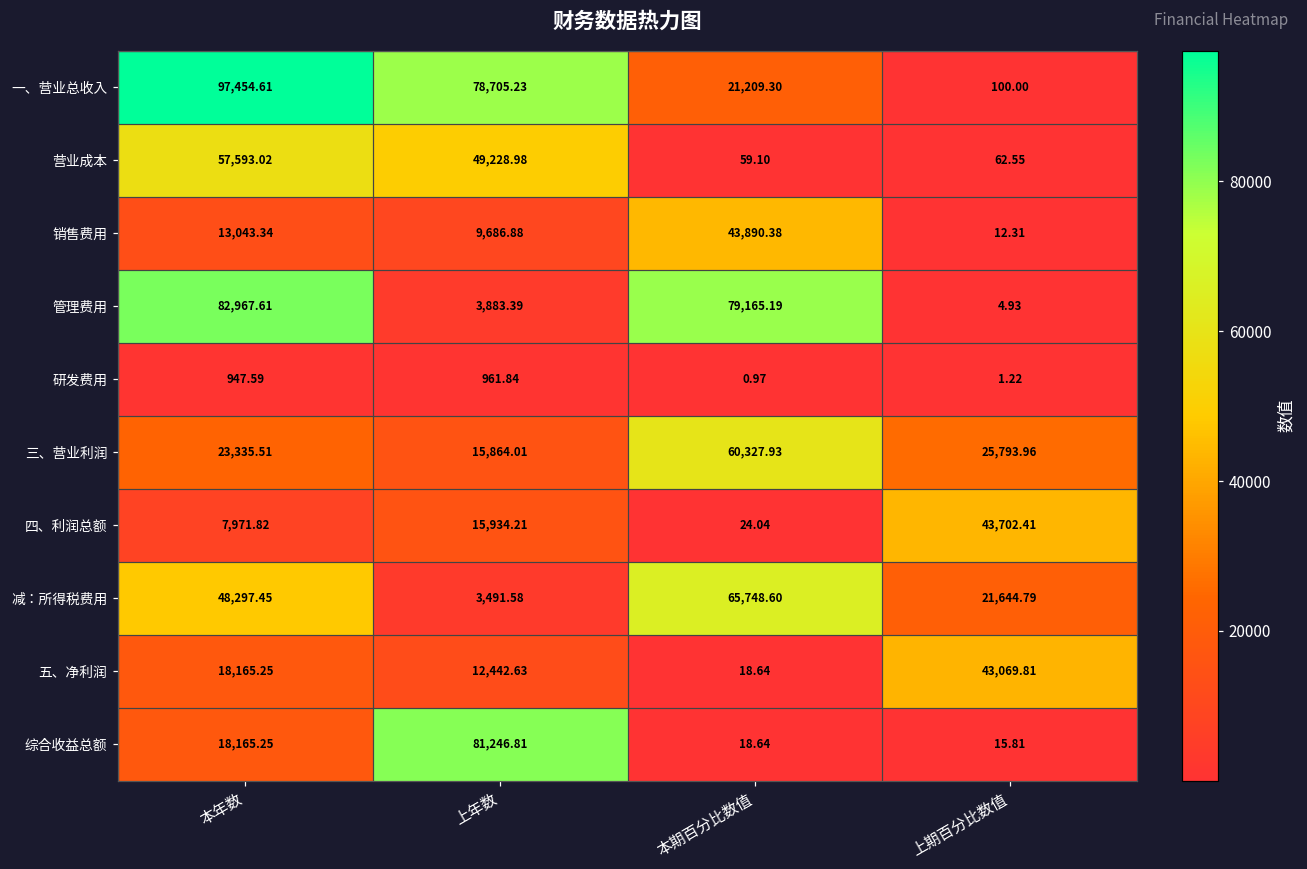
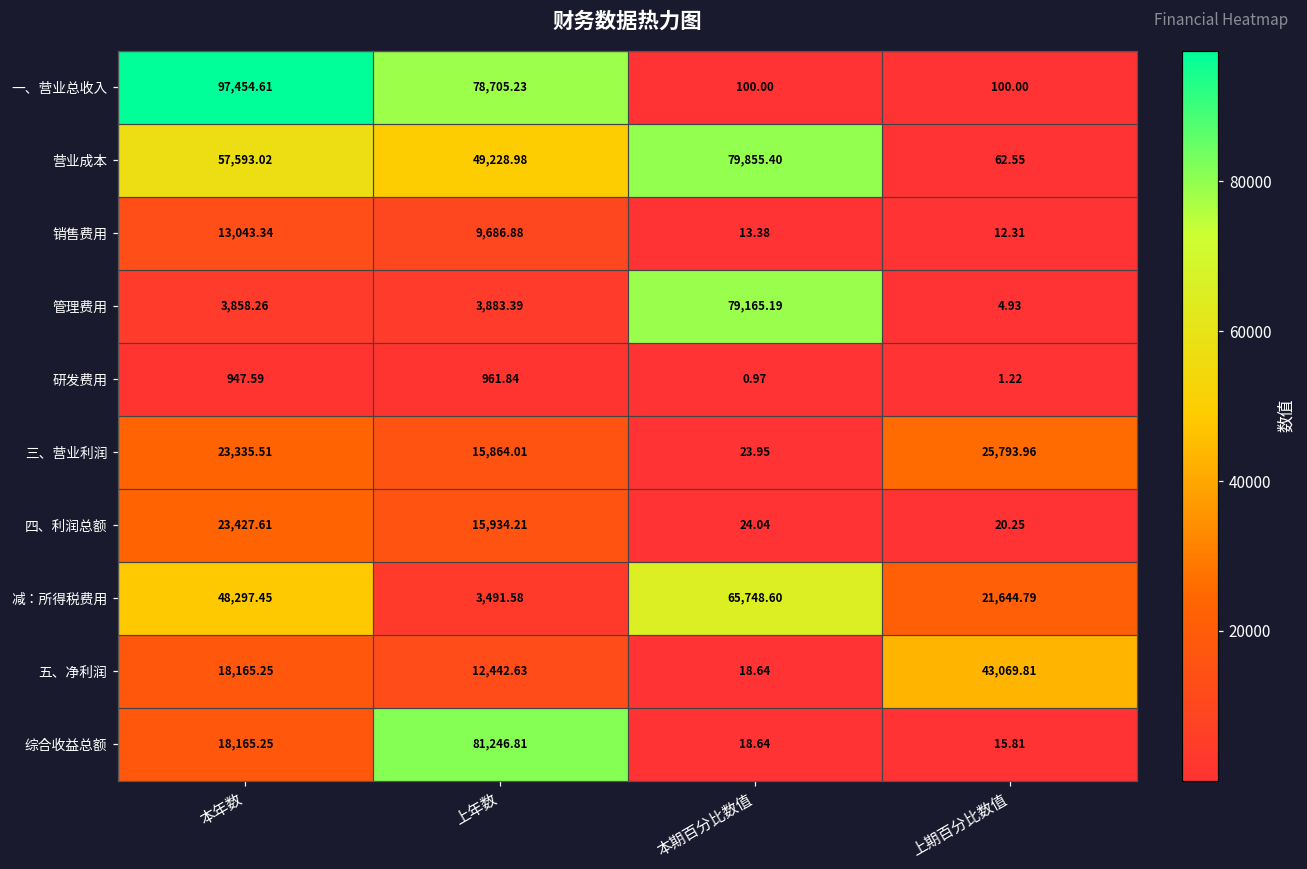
一、营业总收入, 本期百分比数值: 21,209.30 -> 100.00
营业成本, 本期百分比数值: 59.10 -> 79,855.40
销售费用, 本期百分比数值: 43,890.38 -> 13.38
管理费用, 本年数: 82,967.61 -> 3,858.26
三、营业利润, 本期百分比数值: 60,327.93 -> 23.95
四、利润总额, 本年数: 7,971.82 -> 23,427.61
四、利润总额, 上期百分比数值: 43,702.41 -> 20.25
